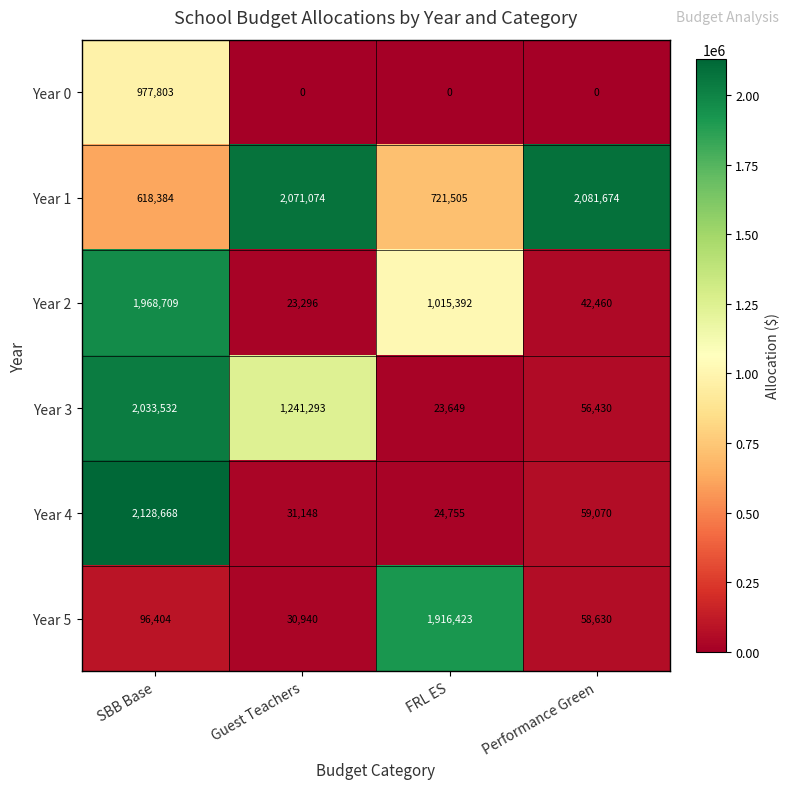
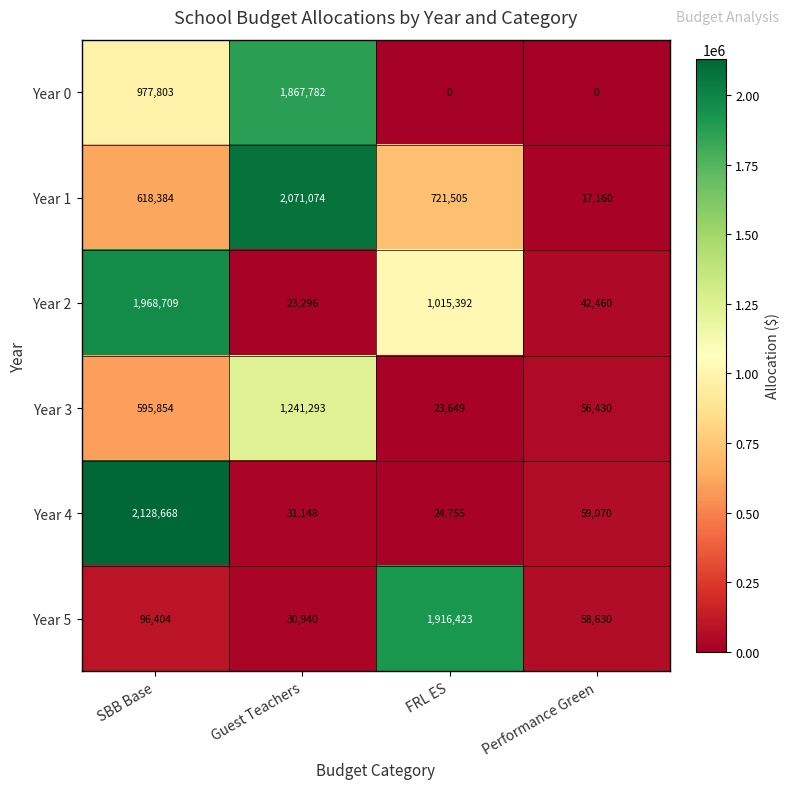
Year 0, Guest Teachers: 0 -> 1,867,782
Year 1, Performance Green: 2,081,674 -> 17,160
Year 3, SBB Base: 2,033,532 -> 595,854
